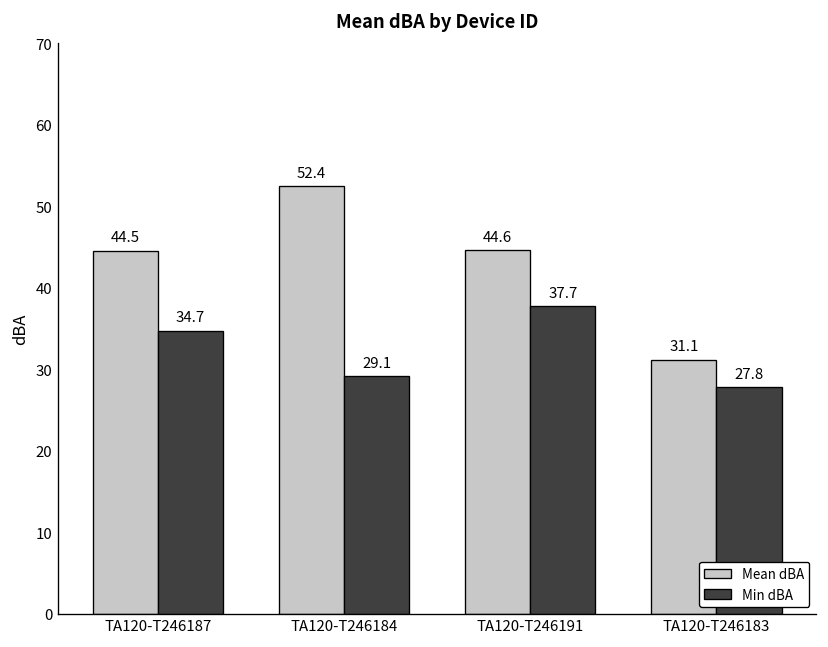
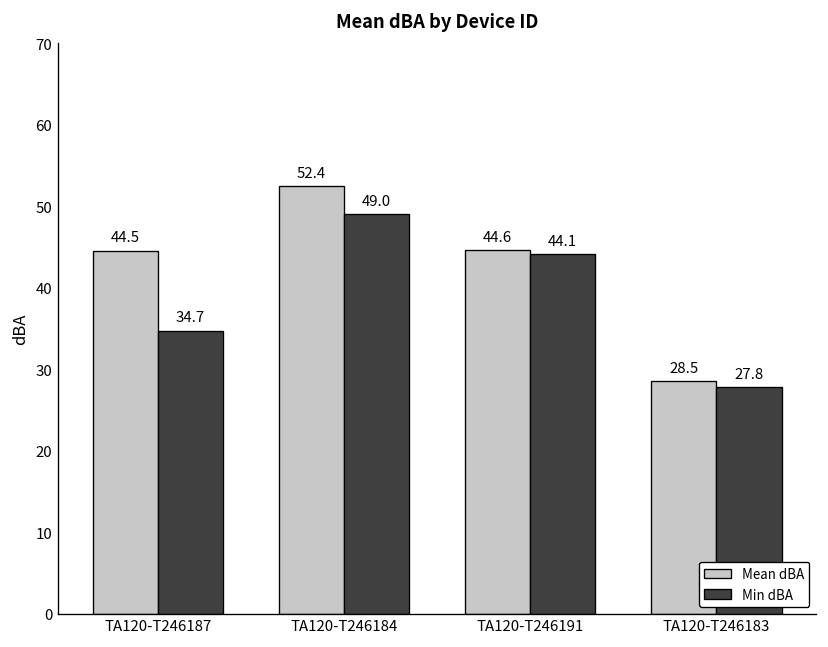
Min dBA, TA120-T246184: 29.1 -> 49.0
Min dBA, TA120-T246191: 37.7 -> 44.1
Mean dBA, TA120-T246183: 31.1 -> 28.5
